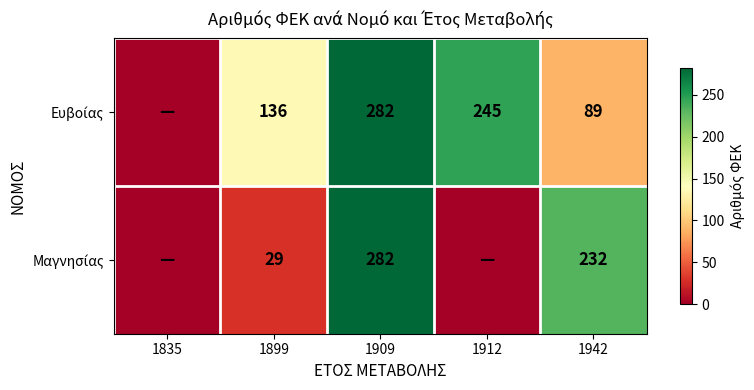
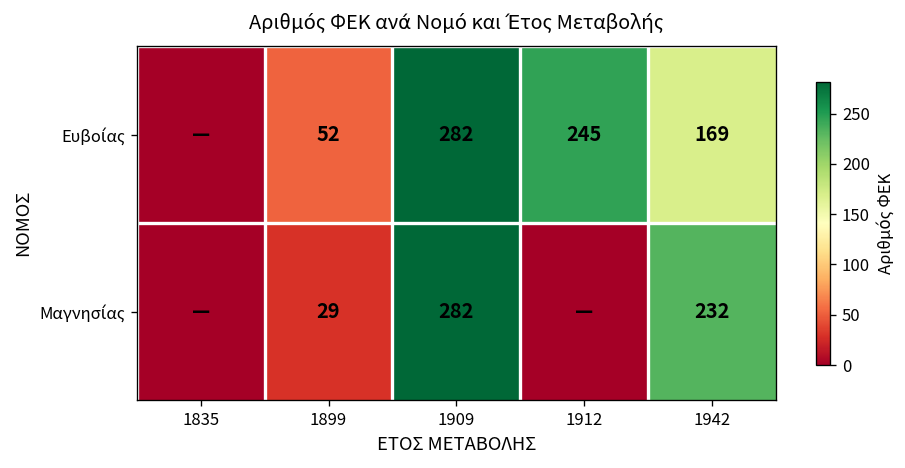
Ευβοίας, 1899: 136 -> 52
Ευβοίας, 1942: 89 -> 169
